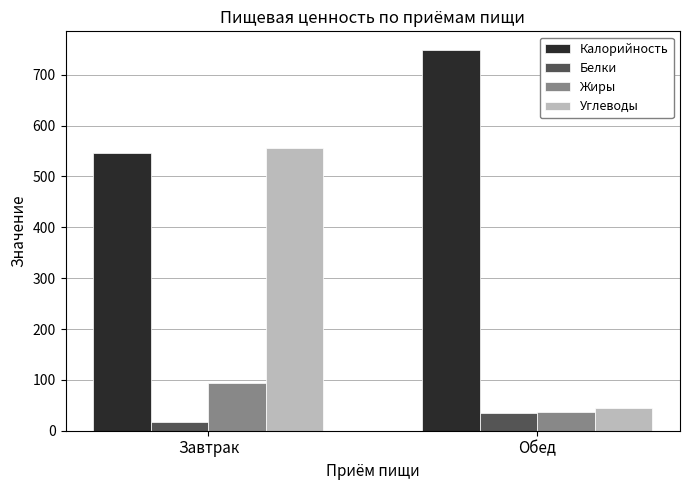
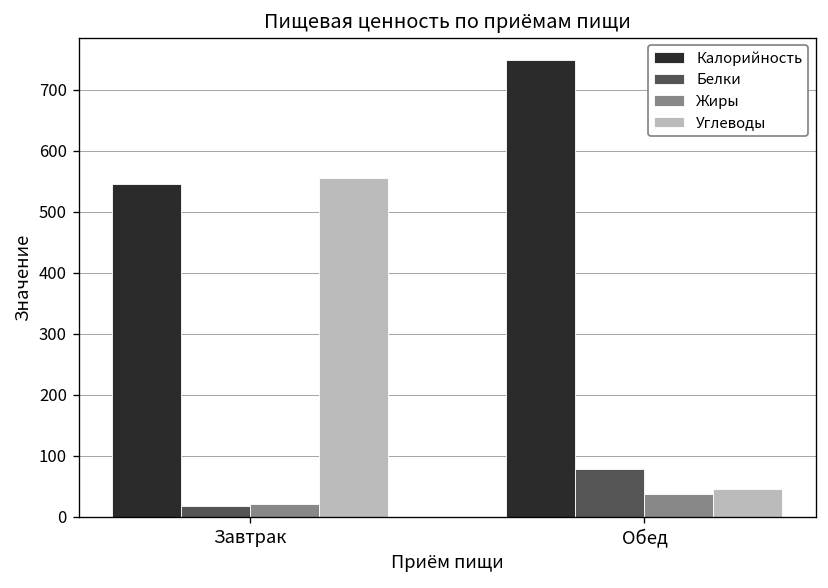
Жиры, Завтрак: 90 -> 20
Белки, Обед: 40 -> 80
